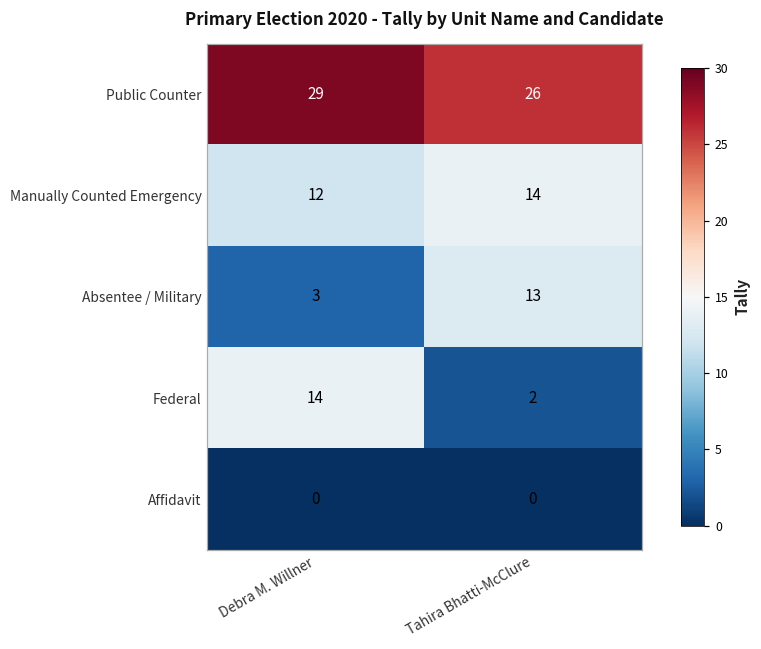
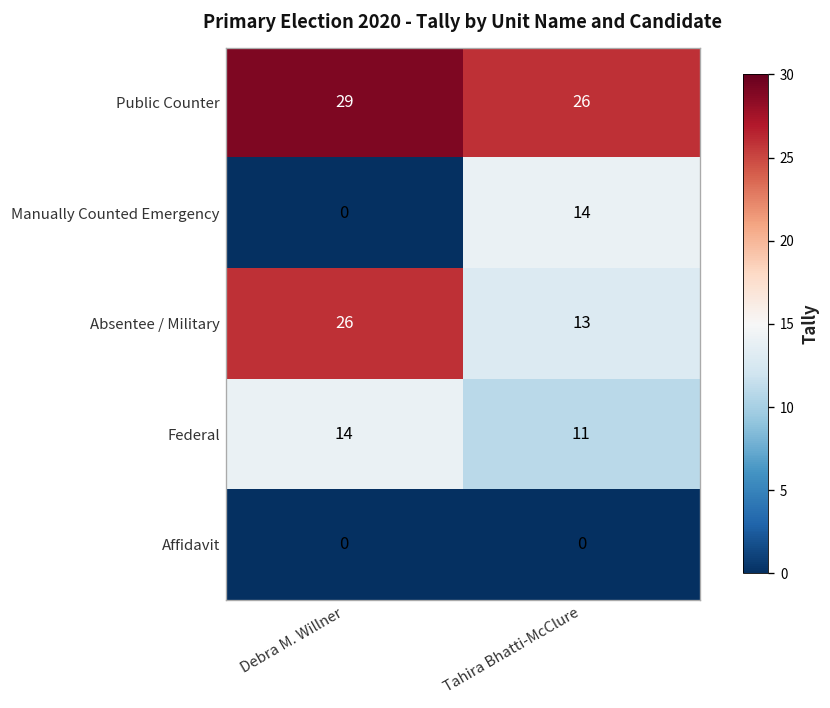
Manually Counted Emergency, Debra M. Willner: 12 -> 0
Absentee / Military, Debra M. Willner: 3 -> 26
Federal, Tahira Bhatti-McClure: 2 -> 11
